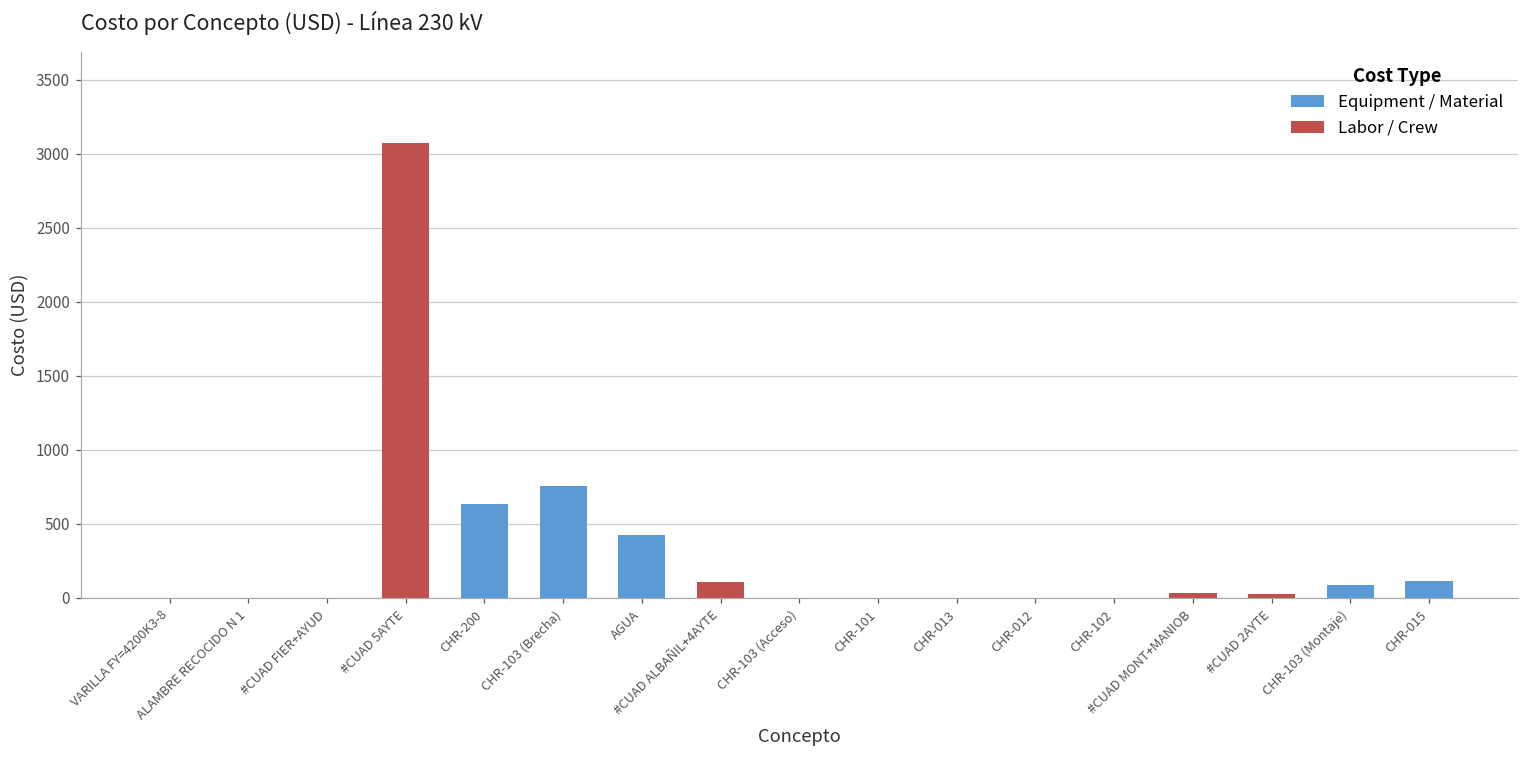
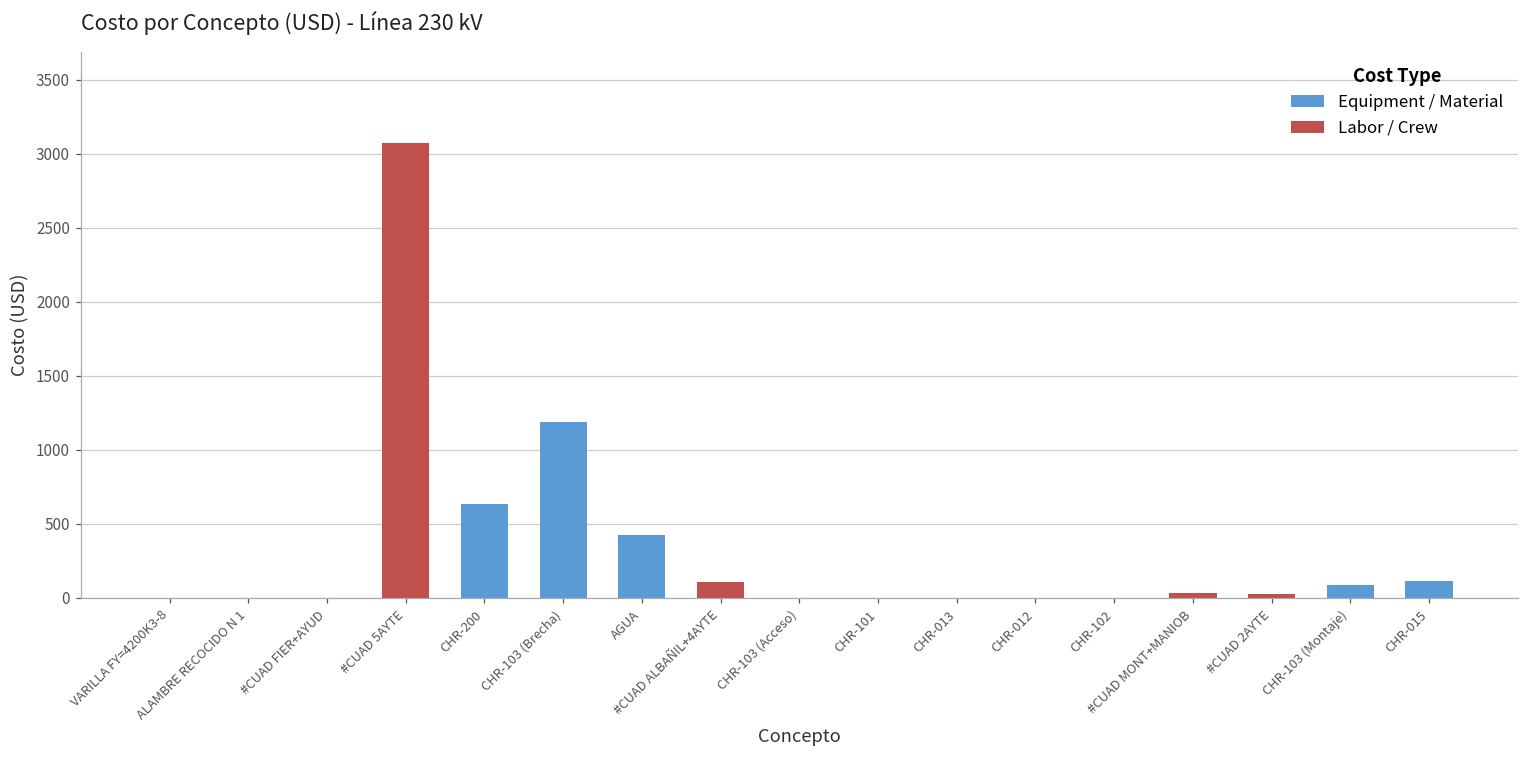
Equipment / Material, CHR-103 (Brecha): 750 -> 1190
